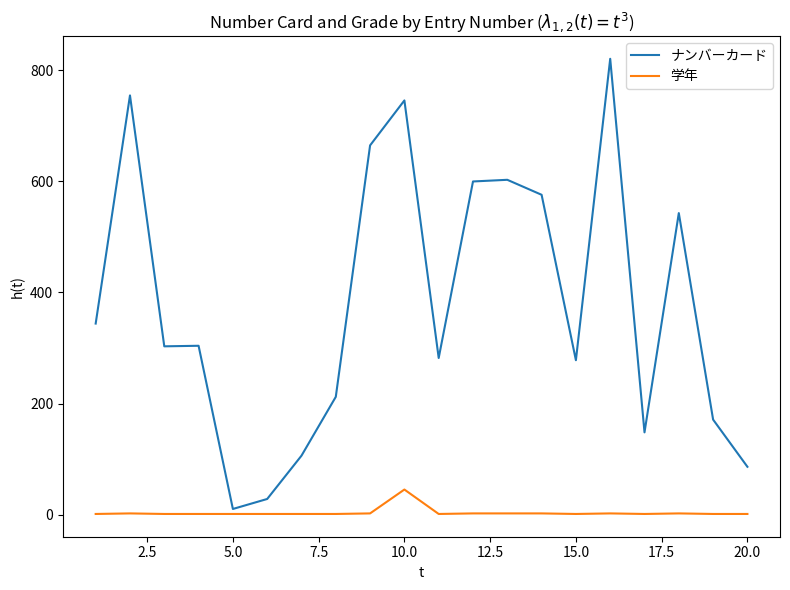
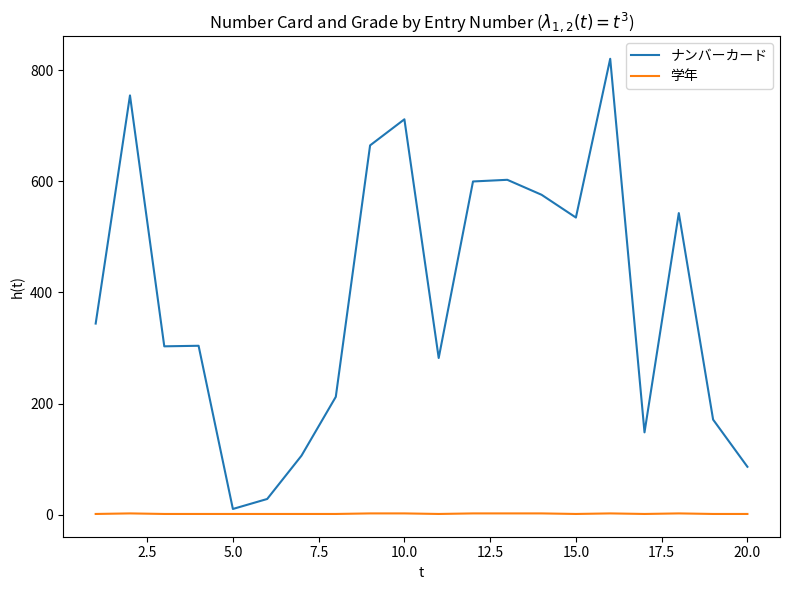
ナンバーカード, 10.0: 750 -> 710
学年, 10.0: 50 -> 0
ナンバーカード, 15.0: 280 -> 540
